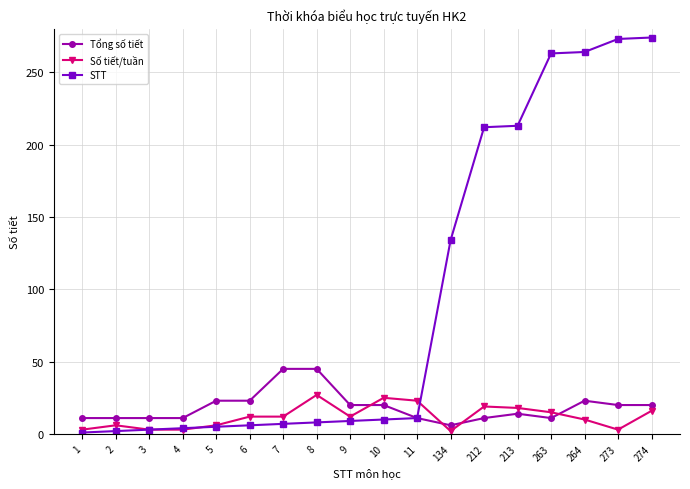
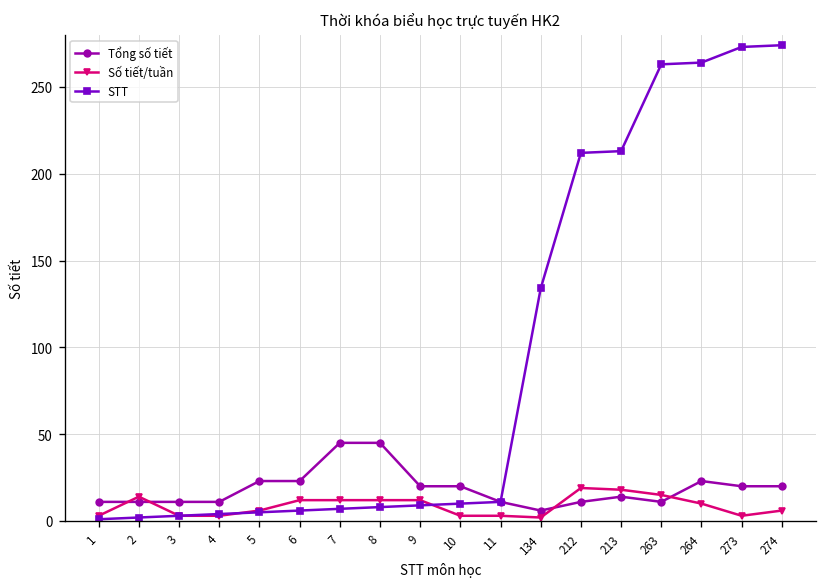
Số tiết/tuần, 2: 6 -> 14
Số tiết/tuần, 8: 27 -> 12
Số tiết/tuần, 10: 25 -> 3
Số tiết/tuần, 11: 23 -> 3
Số tiết/tuần, 274: 16 -> 6
